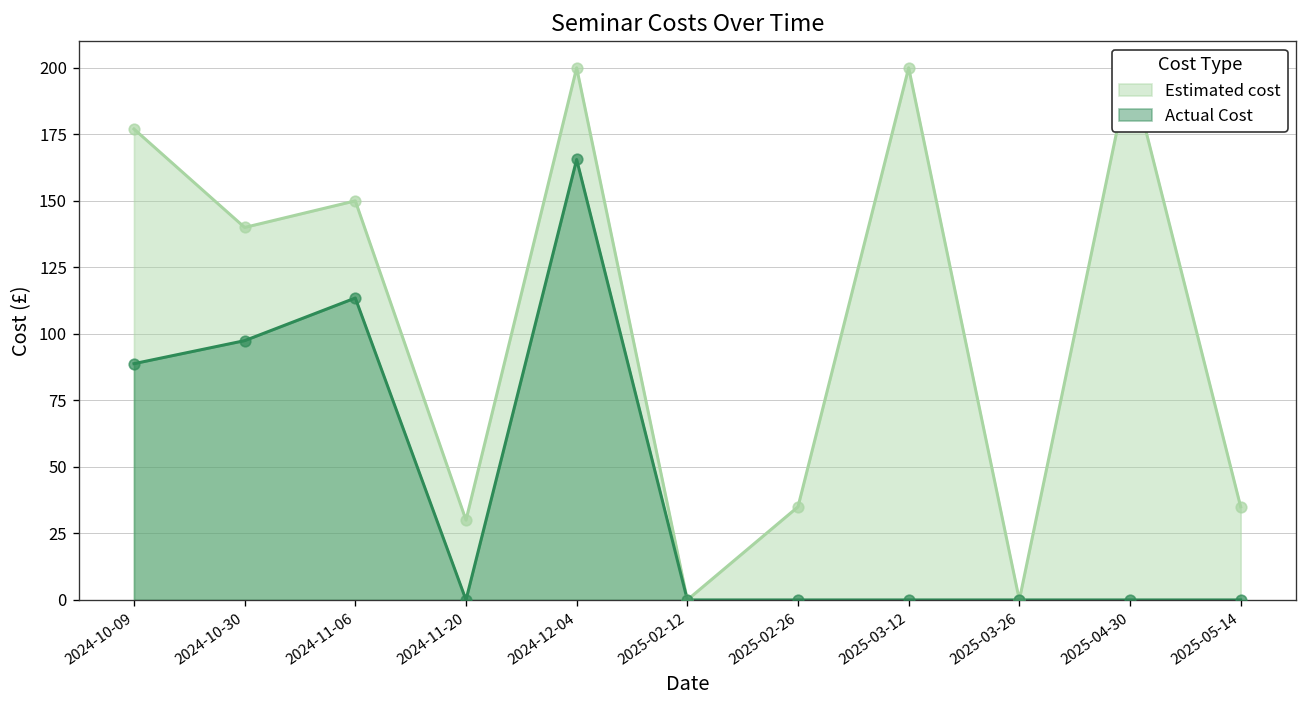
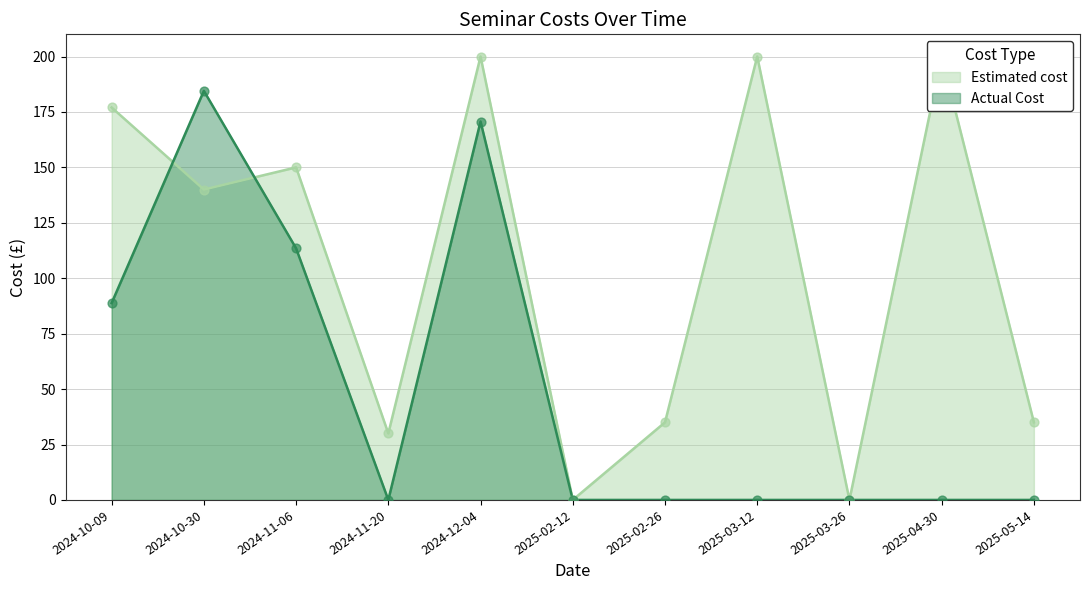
Actual Cost, 2024-10-30: 97 -> 185
Actual Cost, 2024-12-04: 166 -> 171
